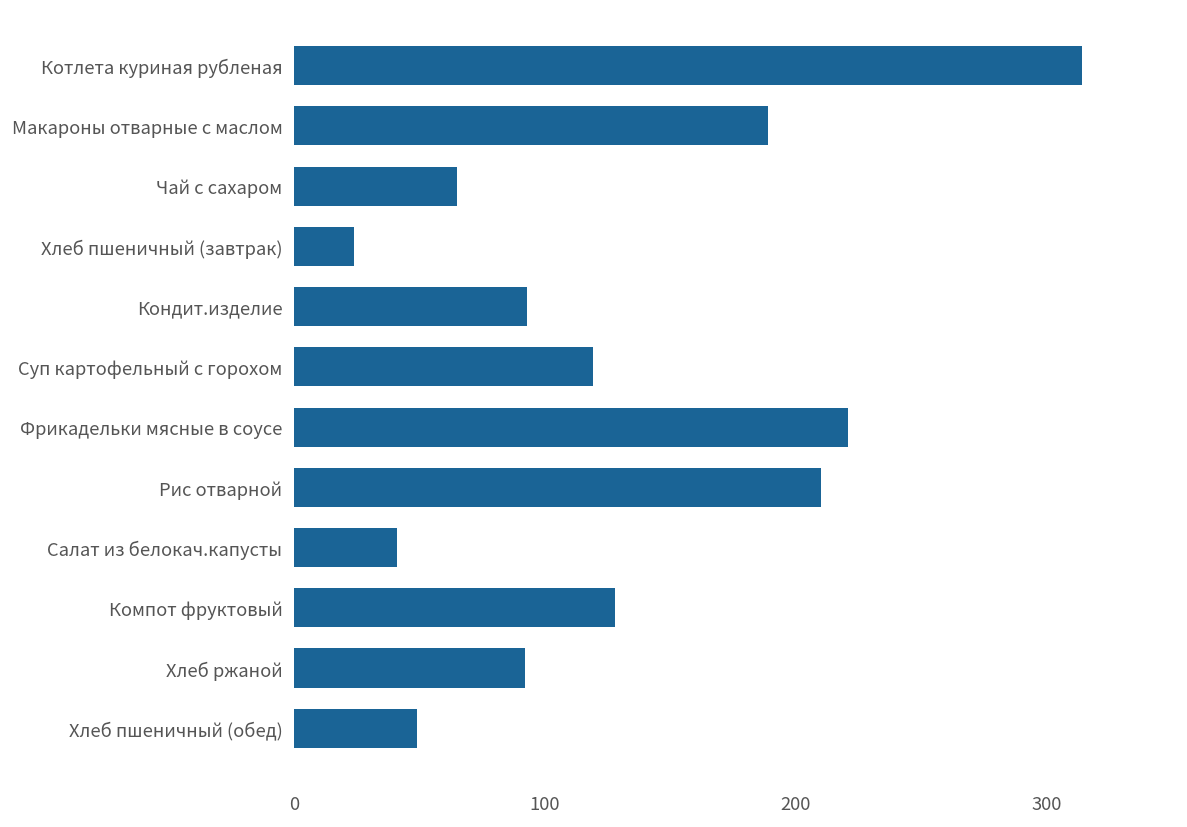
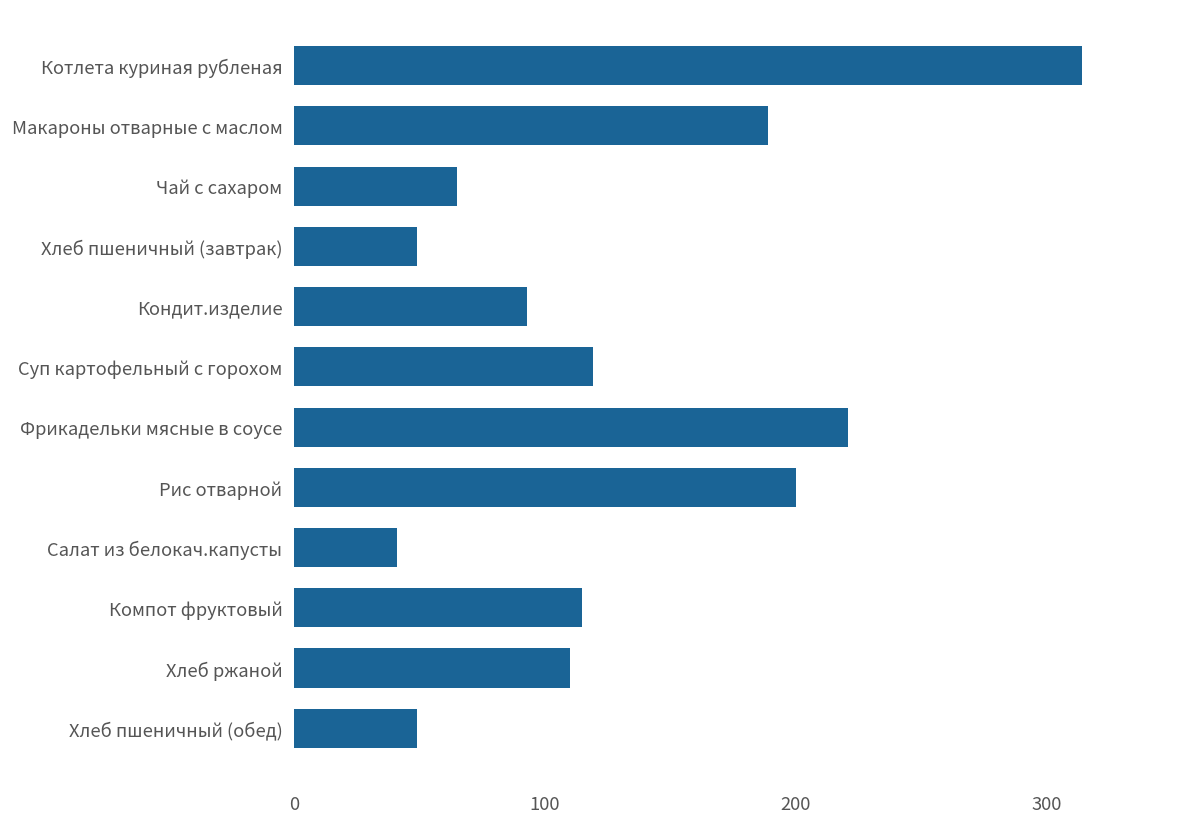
Хлеб пшеничный (завтрак): 24 -> 49
Рис отварной: 210 -> 200
Компот фруктовый: 128 -> 115
Хлеб ржаной: 92 -> 110
